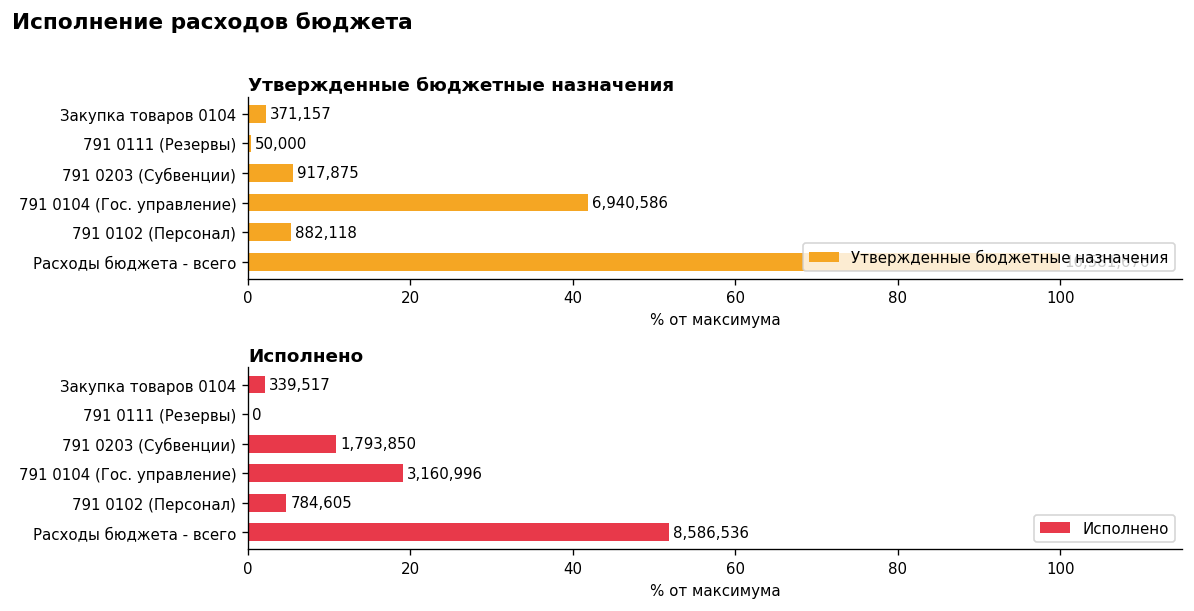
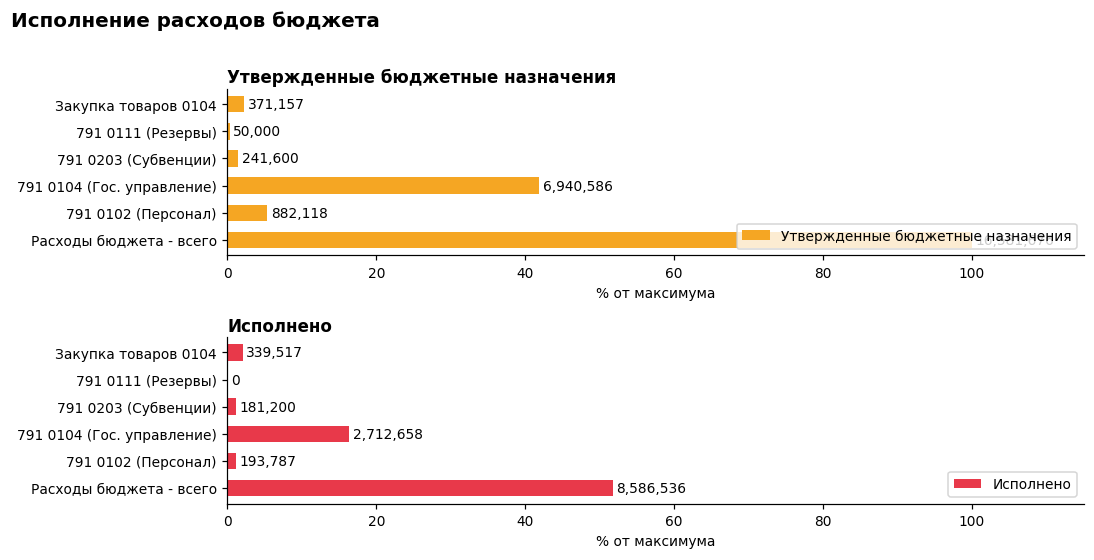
Утвержденные бюджетные назначения, 791 0203 (Субвенции): 917,875 -> 241,600
Исполнено, 791 0203 (Субвенции): 1,793,850 -> 181,200
Исполнено, 791 0104 (Гос. управление): 3,160,996 -> 2,712,658
Исполнено, 791 0102 (Персонал): 784,605 -> 193,787
